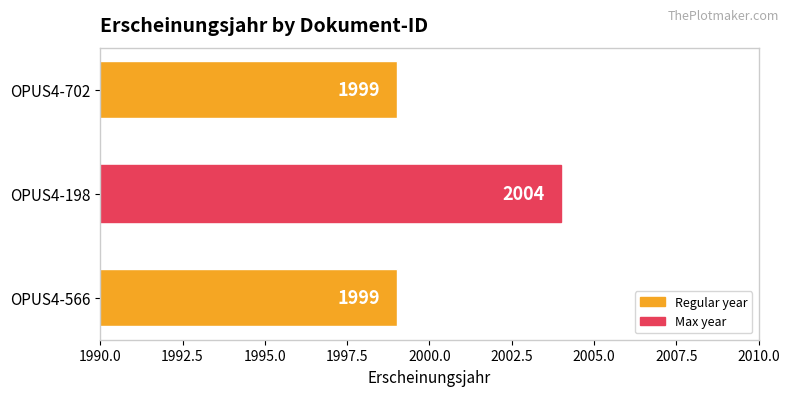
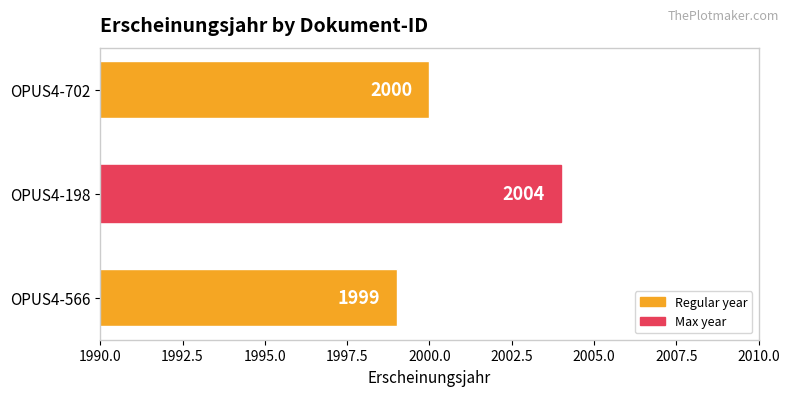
OPUS4-702: 1999 -> 2000
